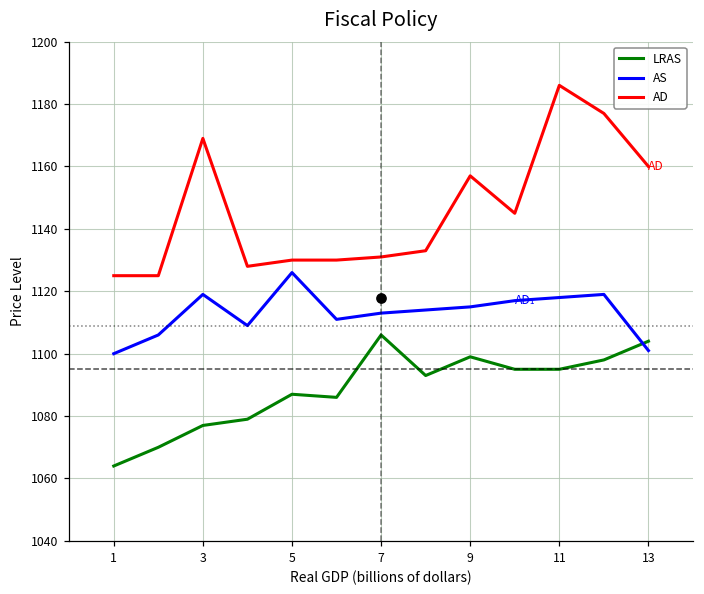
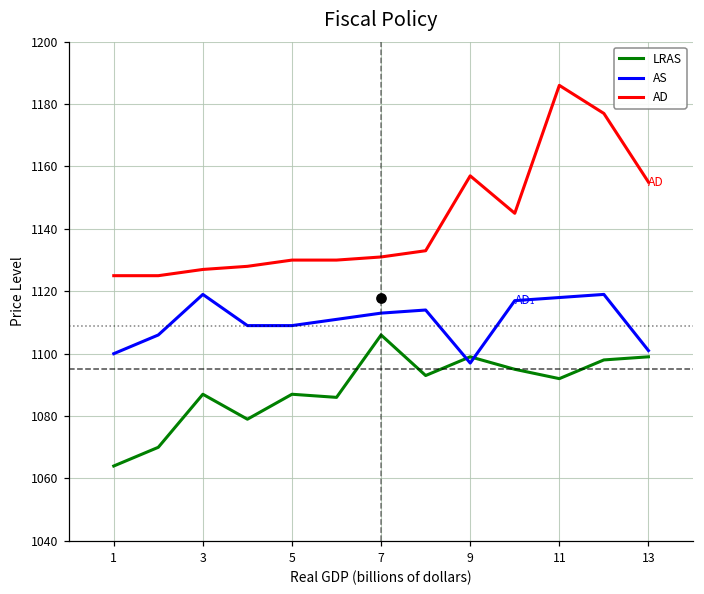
LRAS, 3: 1077 -> 1087
AD, 3: 1169 -> 1127
AS, 5: 1126 -> 1109
AS, 9: 1115 -> 1097
LRAS, 11: 1095 -> 1092
LRAS, 13: 1104 -> 1099
AD, 13: 1160 -> 1155
